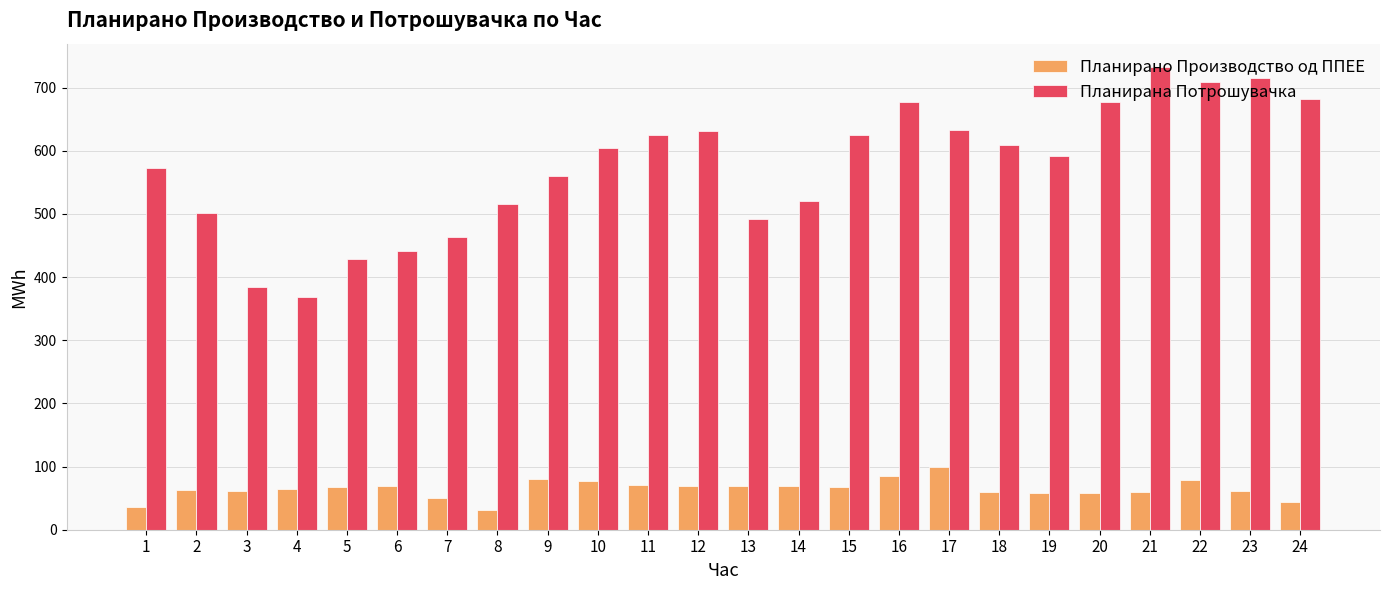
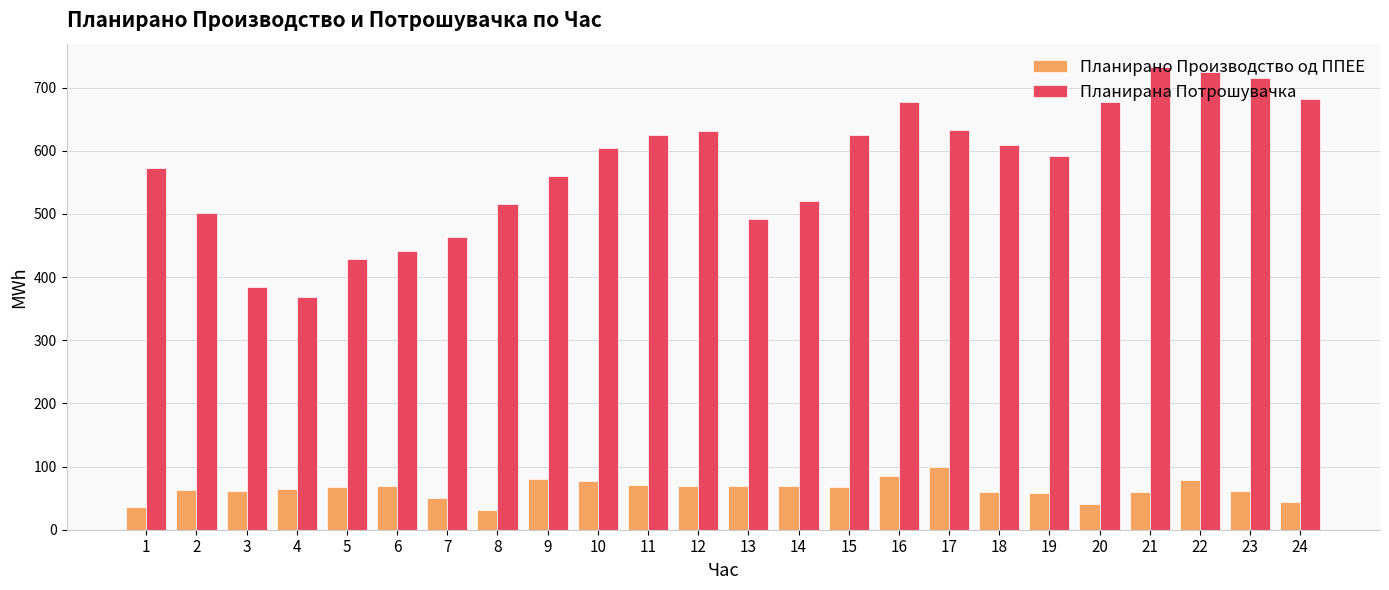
Планирано Производство од ППЕЕ, 20: 60 -> 40
Планирана Потрошувачка, 22: 710 -> 730
